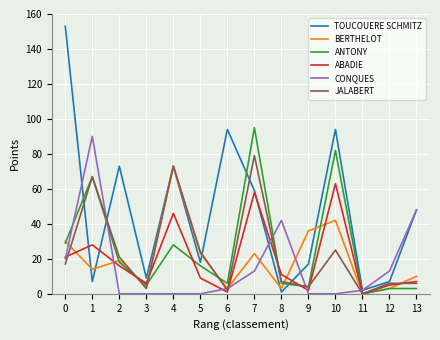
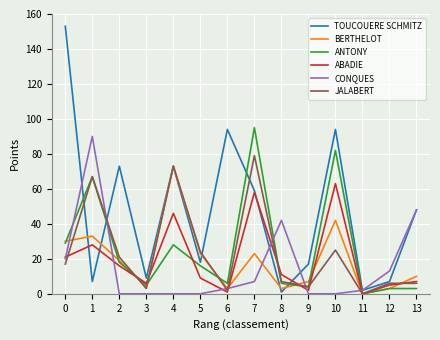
BERTHELOT, 1: 14 -> 33
CONQUES, 7: 13 -> 7
BERTHELOT, 9: 36 -> 7
